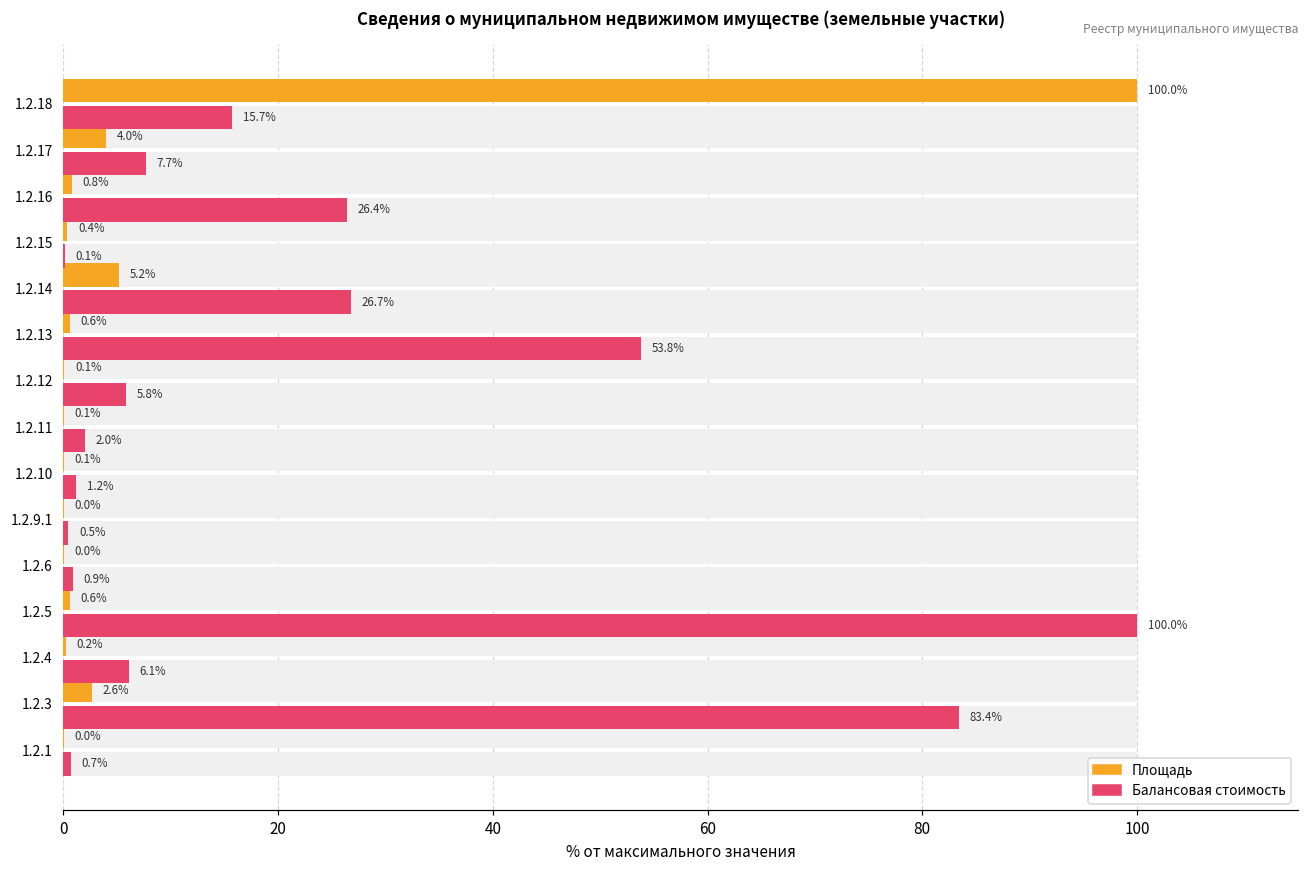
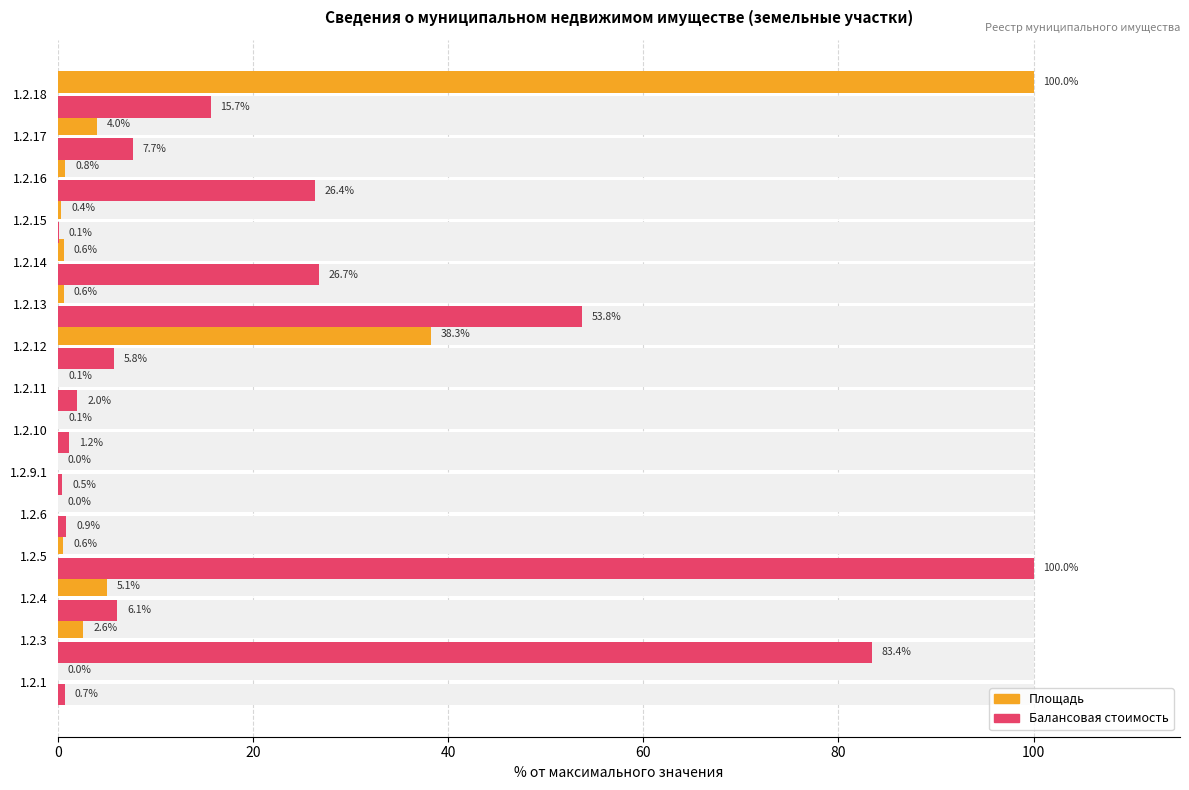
Площадь, 1.2.14: 5.2% -> 0.6%
Площадь, 1.2.12: 0.1% -> 38.3%
Площадь, 1.2.4: 0.2% -> 5.1%
